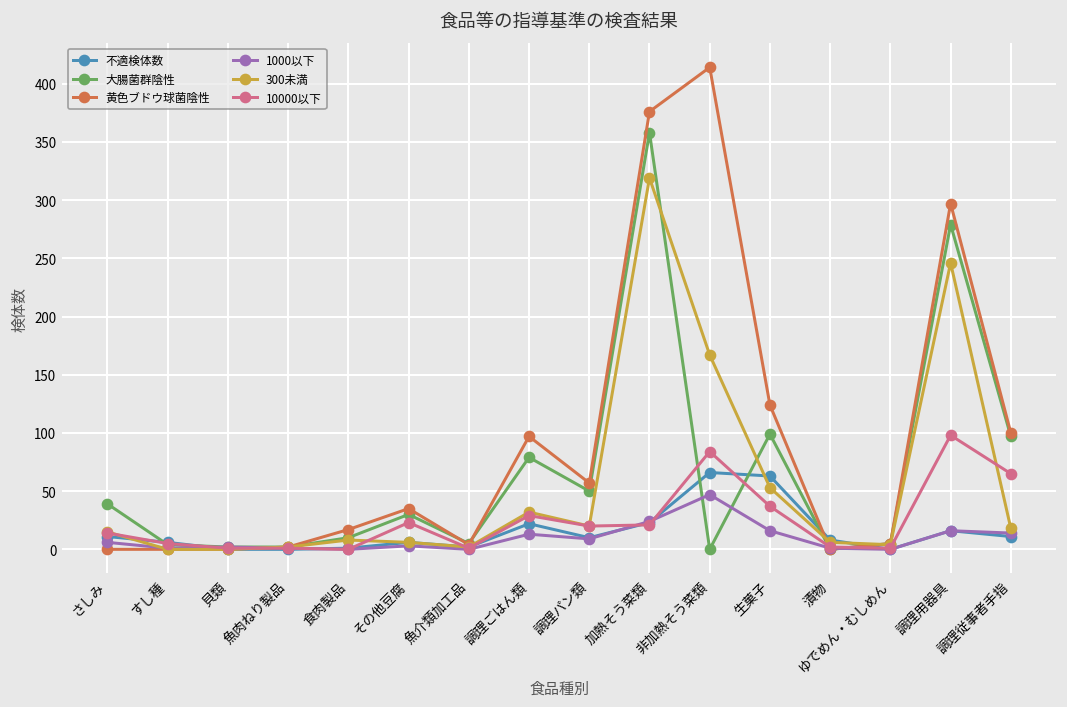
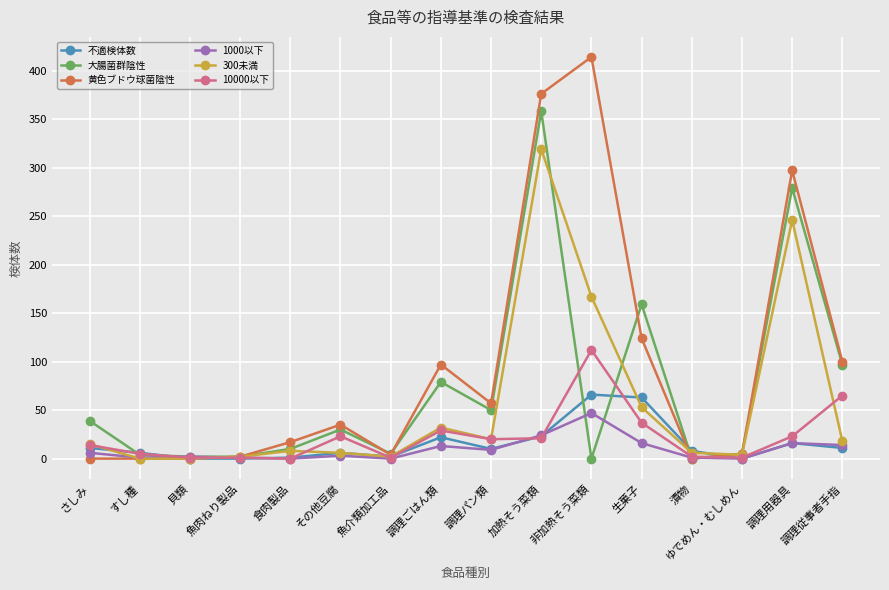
10000以下, 非加熱そう菜類: 80 -> 110
大腸菌群陰性, 生菓子: 100 -> 160
10000以下, 調理用器具: 100 -> 20
